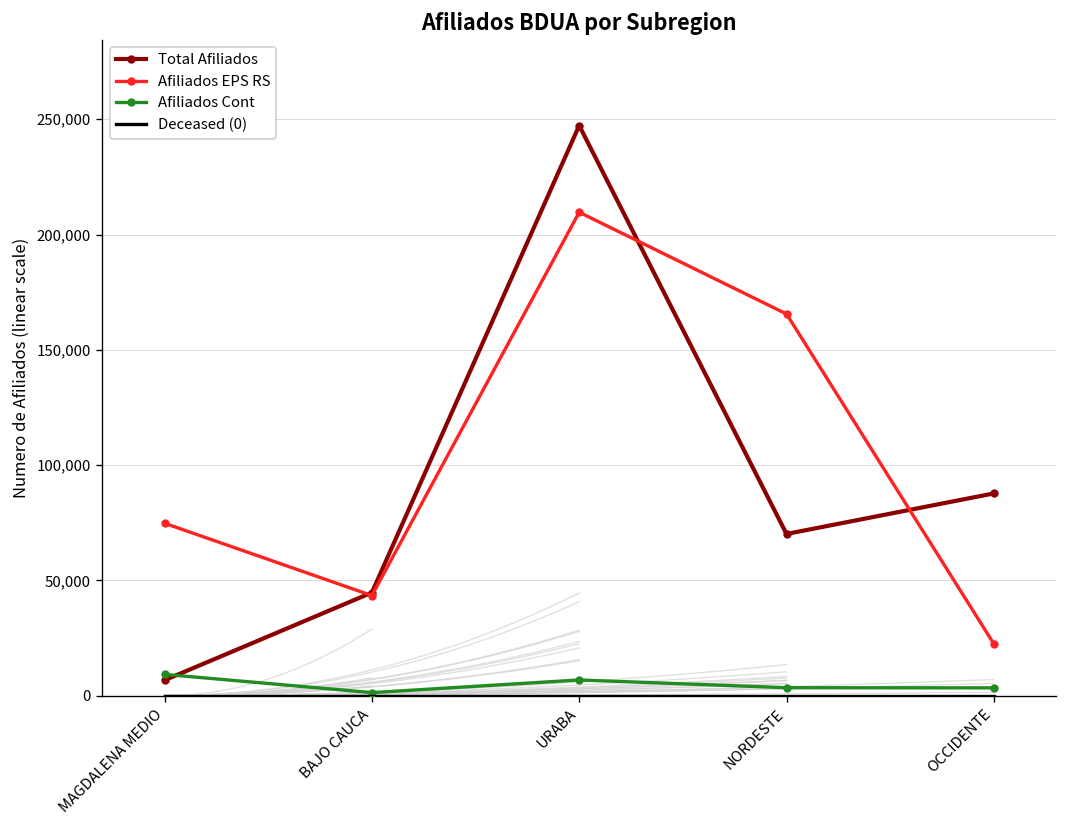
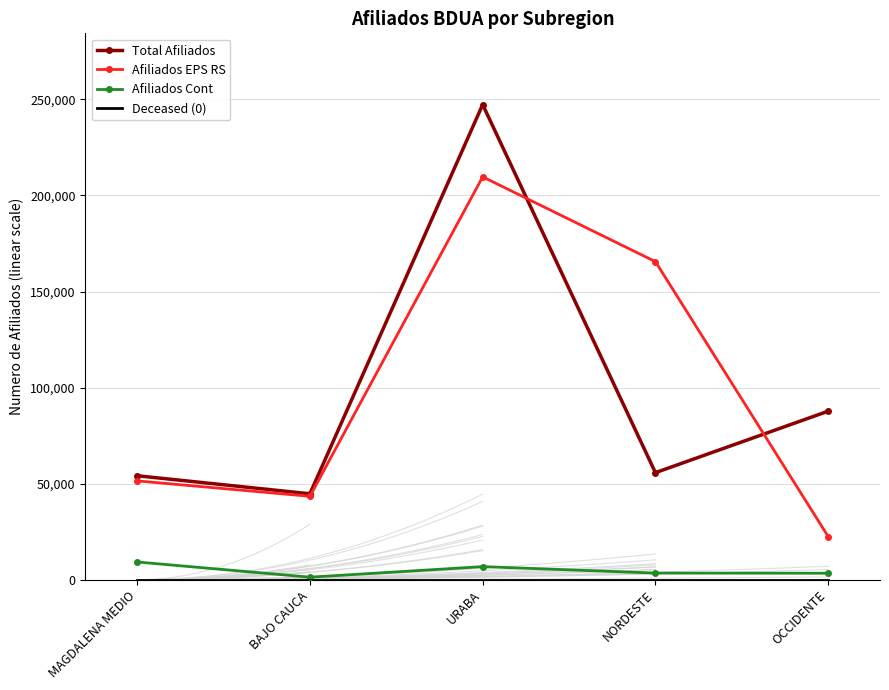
Total Afiliados, MAGDALENA MEDIO: 7,000 -> 54,000
Afiliados EPS RS, MAGDALENA MEDIO: 75,000 -> 51,000
Total Afiliados, NORDESTE: 70,000 -> 56,000
